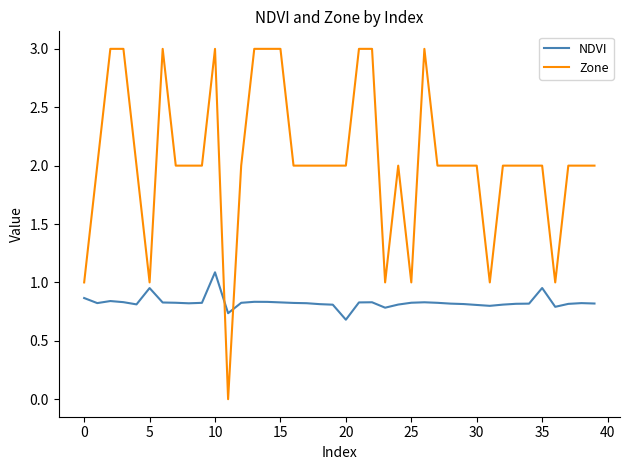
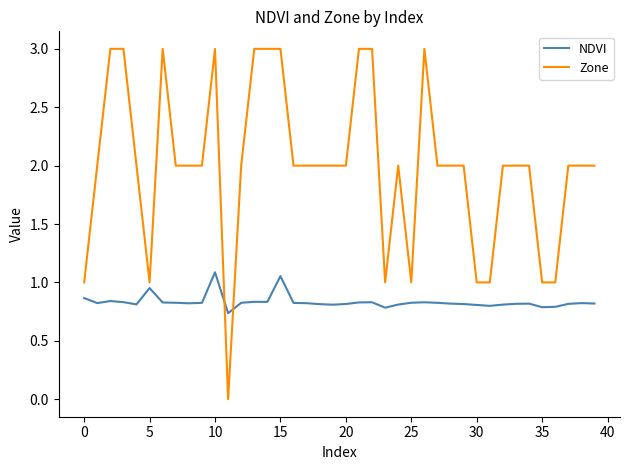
NDVI, 15: 0.83 -> 1.05
NDVI, 20: 0.68 -> 0.82
Zone, 30: 2 -> 1
NDVI, 35: 0.95 -> 0.79
Zone, 35: 2 -> 1
